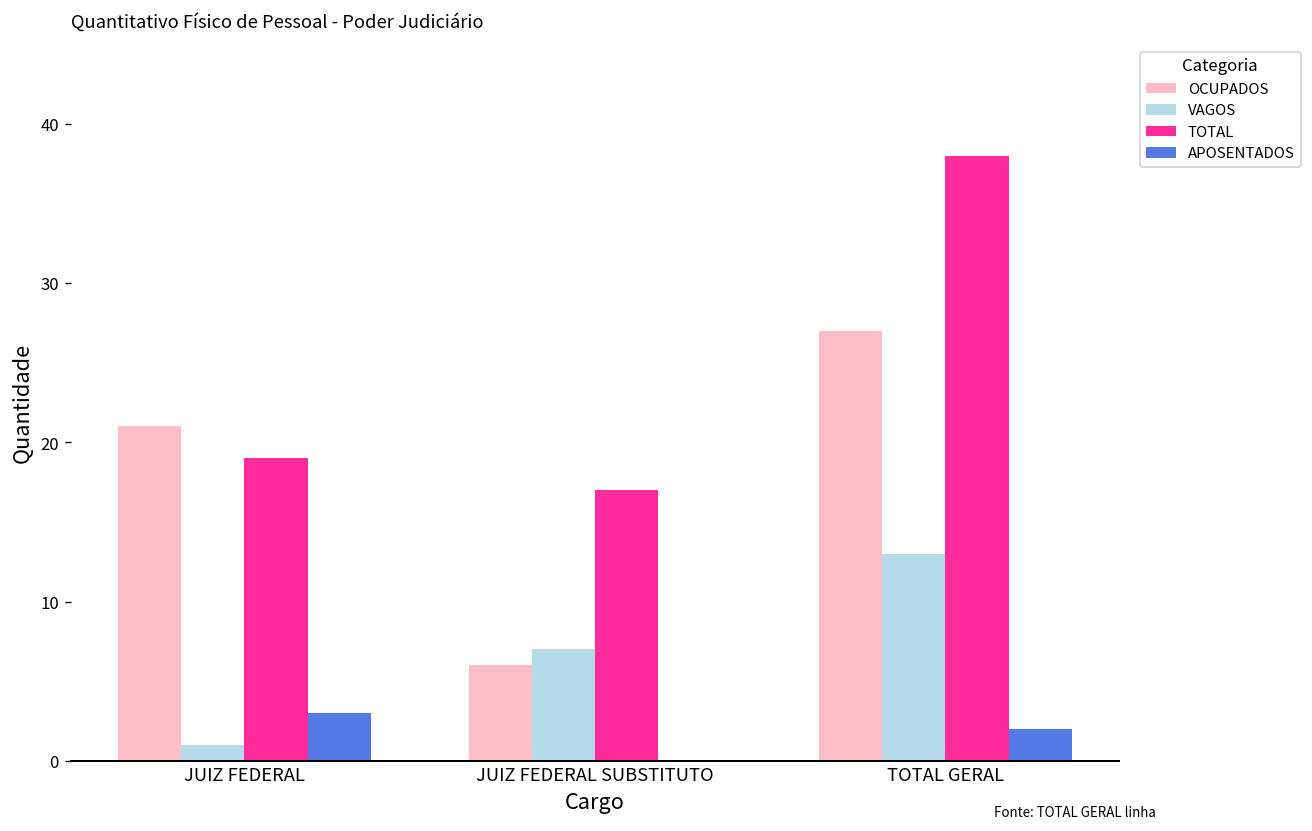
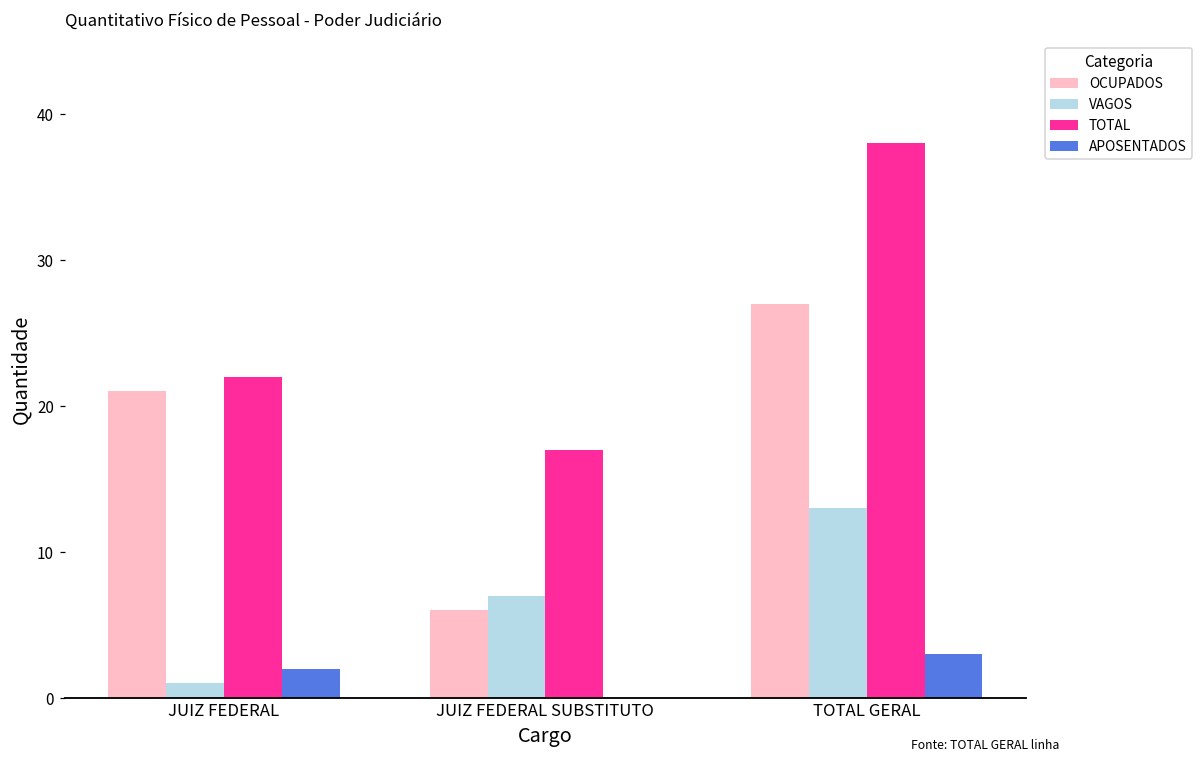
TOTAL, JUIZ FEDERAL: 19 -> 22
APOSENTADOS, JUIZ FEDERAL: 3 -> 2
APOSENTADOS, TOTAL GERAL: 2 -> 3
